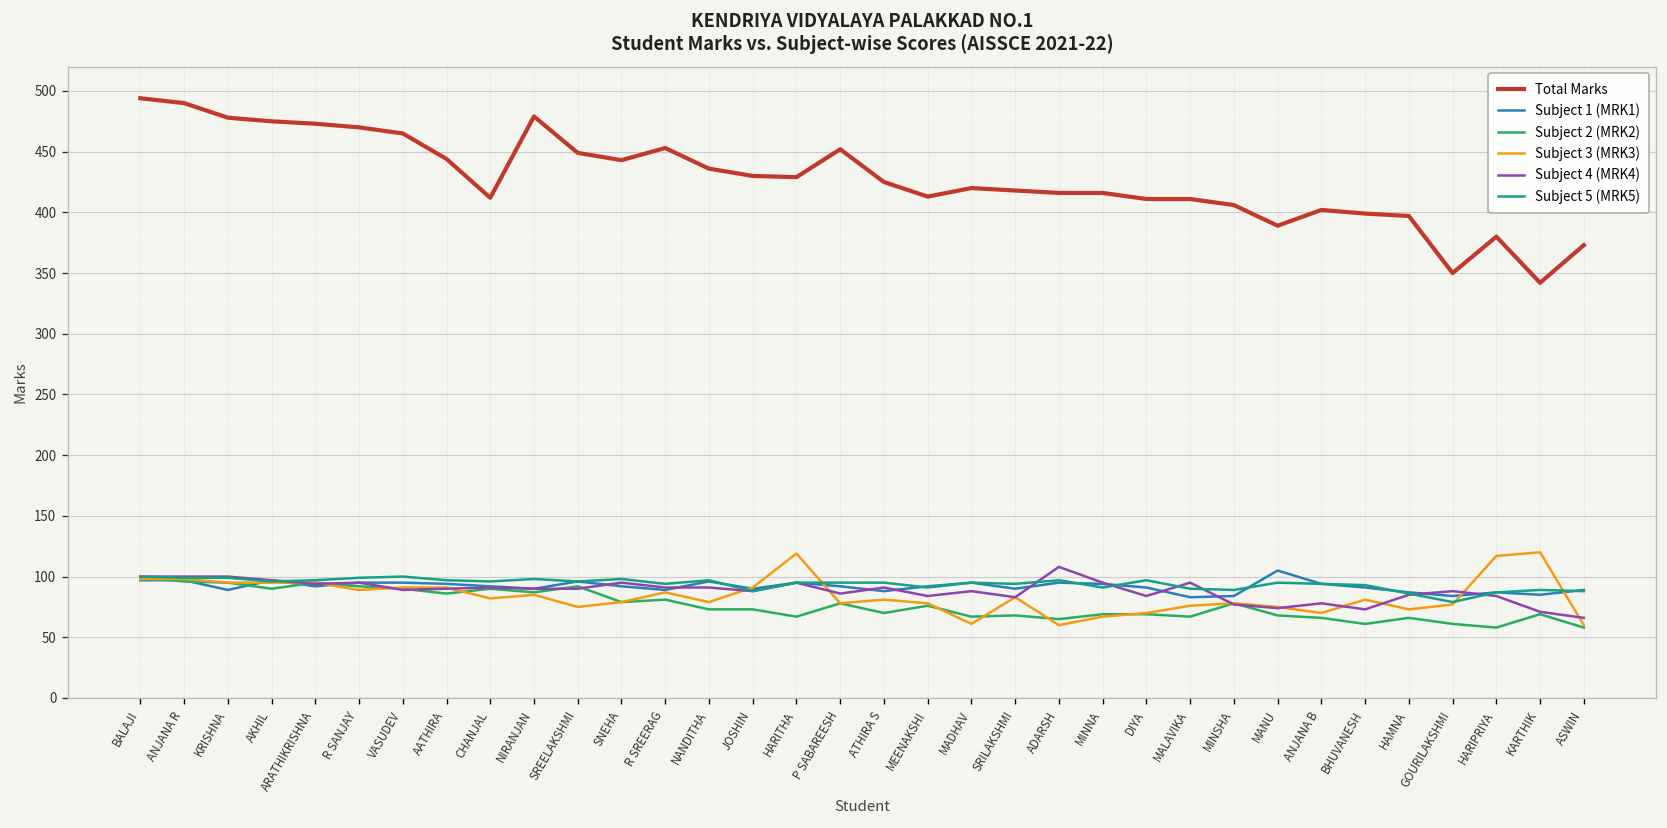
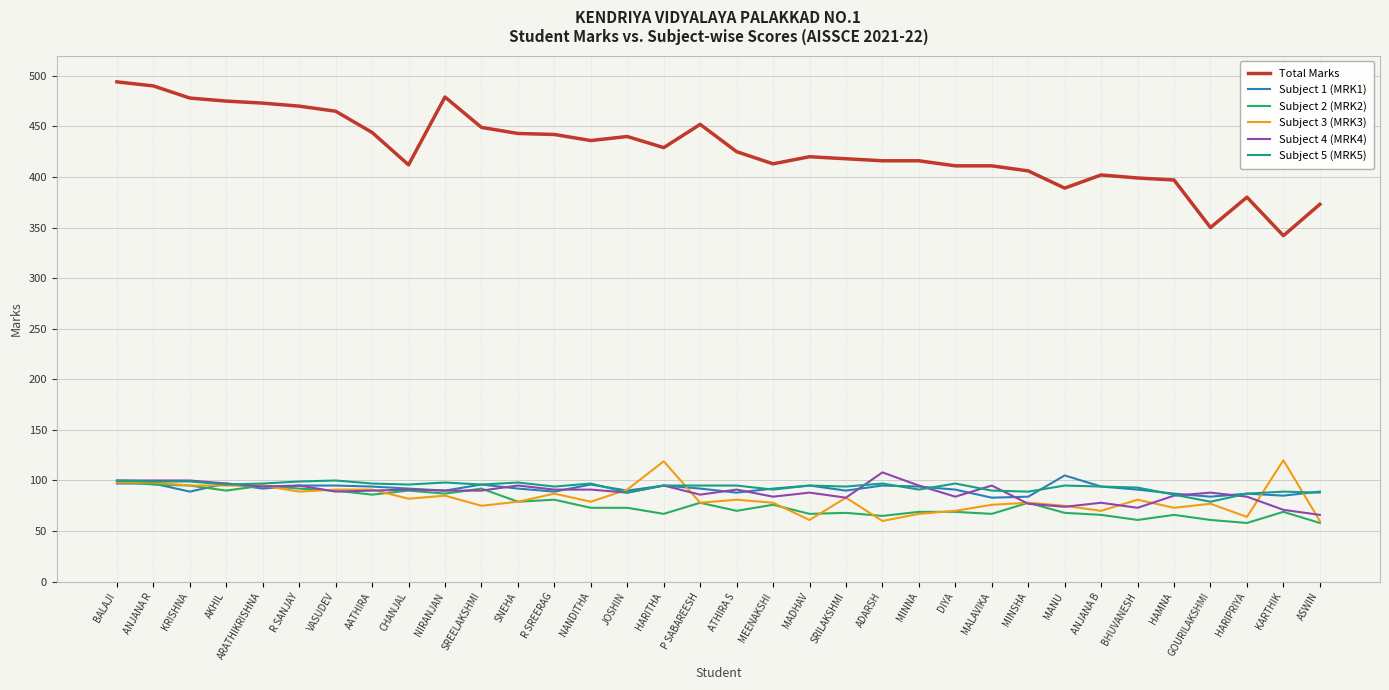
Total Marks, R SREERAG: 453 -> 442
Total Marks, JOSHIN: 430 -> 440
Subject 3 (MRK3), HARIPRIYA: 117 -> 64
